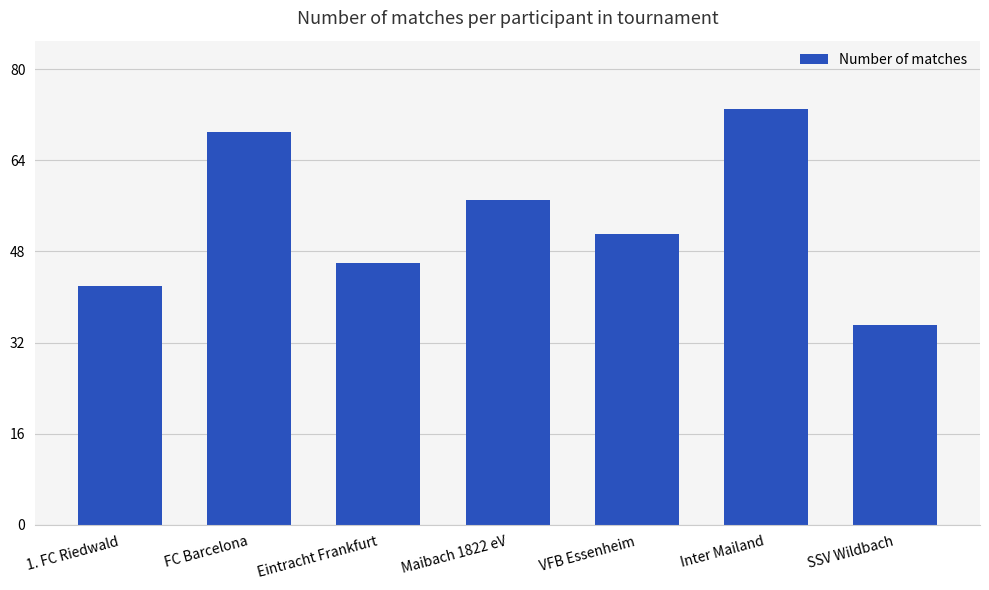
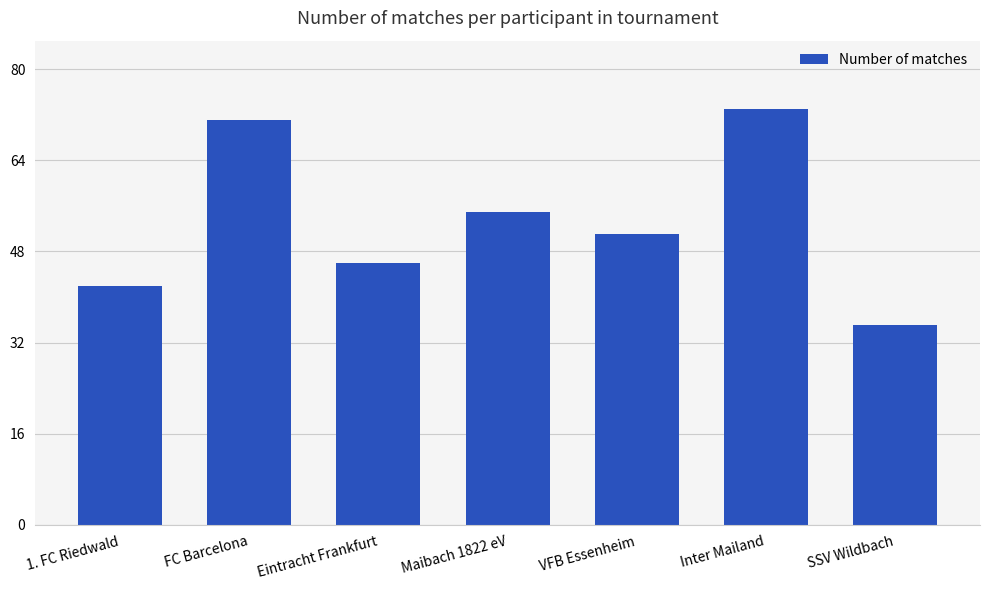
FC Barcelona: 69 -> 71
Maibach 1822 eV: 57 -> 55
